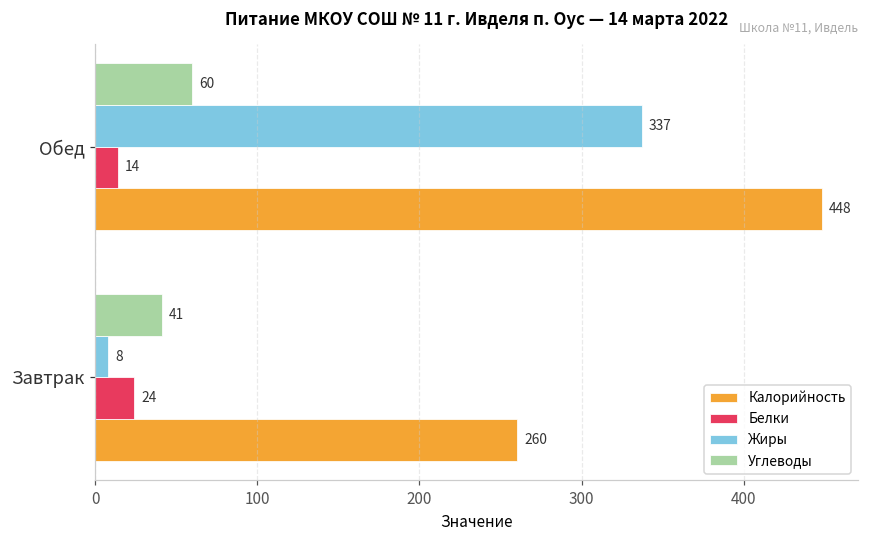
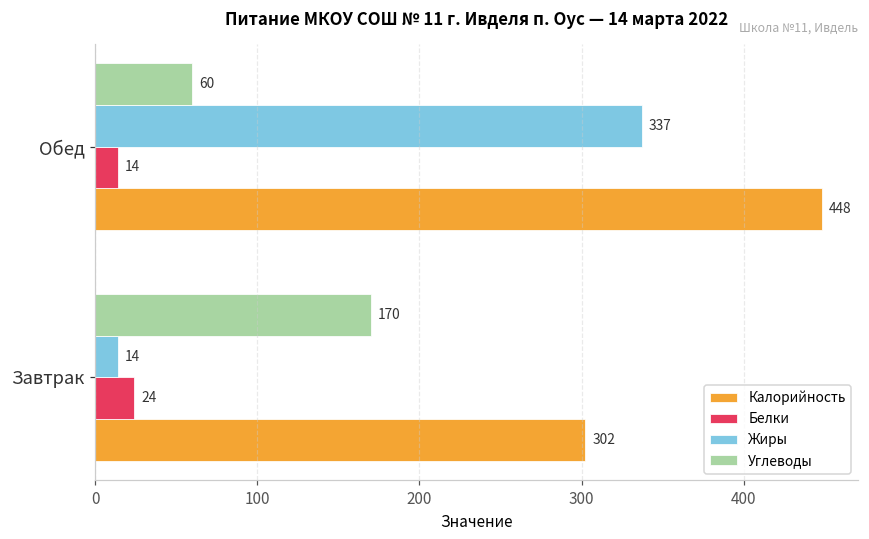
Углеводы, Завтрак: 41 -> 170
Жиры, Завтрак: 8 -> 14
Калорийность, Завтрак: 260 -> 302
